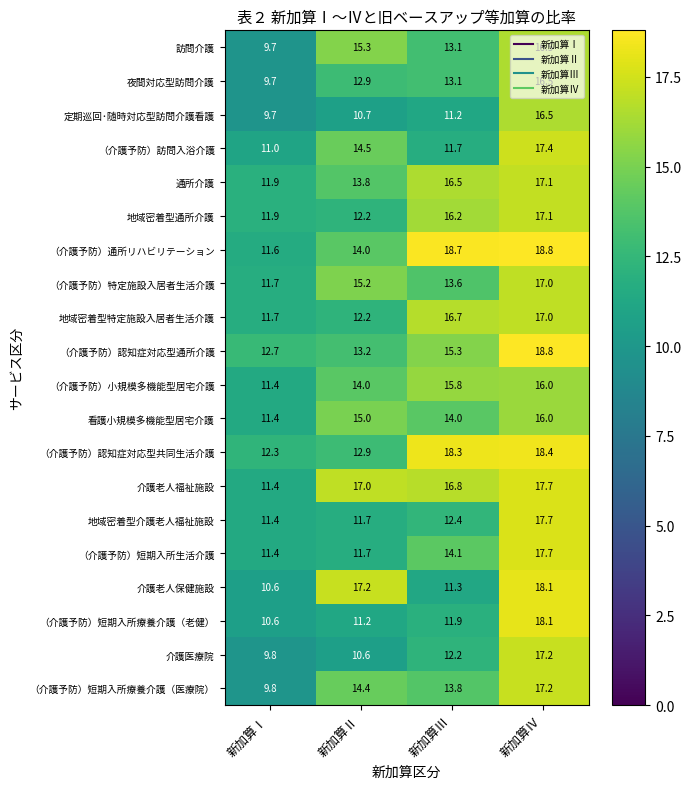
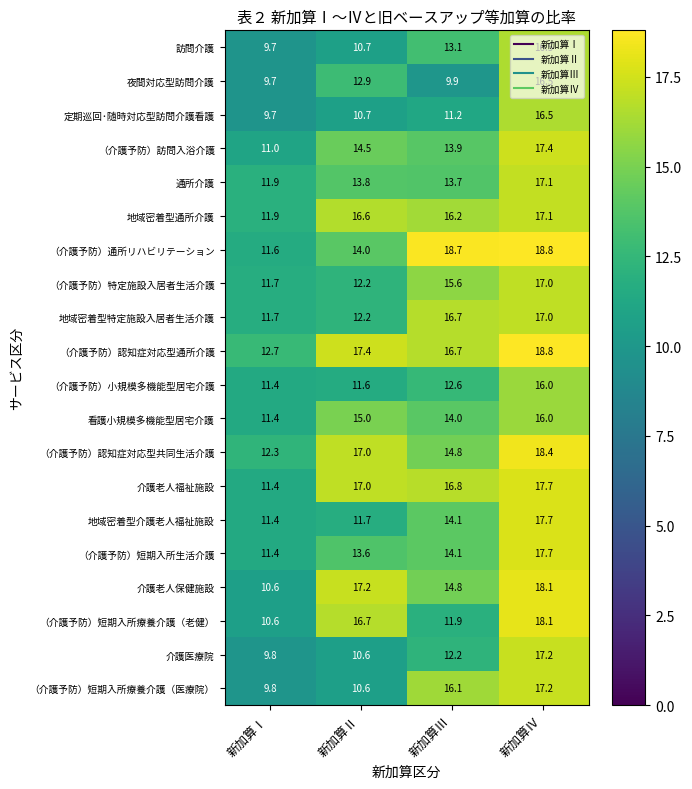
訪問介護, 新加算Ⅱ: 15.3 -> 10.7
夜間対応型訪問介護, 新加算Ⅲ: 13.1 -> 9.9
（介護予防）訪問入浴介護, 新加算Ⅲ: 11.7 -> 13.9
通所介護, 新加算Ⅲ: 16.5 -> 13.7
地域密着型通所介護, 新加算Ⅱ: 12.2 -> 16.6
（介護予防）特定施設入居者生活介護, 新加算Ⅱ: 15.2 -> 12.2
（介護予防）特定施設入居者生活介護, 新加算Ⅲ: 13.6 -> 15.6
（介護予防）認知症対応型通所介護, 新加算Ⅱ: 13.2 -> 17.4
（介護予防）認知症対応型通所介護, 新加算Ⅲ: 15.3 -> 16.7
（介護予防）小規模多機能型居宅介護, 新加算Ⅱ: 14.0 -> 11.6
（介護予防）小規模多機能型居宅介護, 新加算Ⅲ: 15.8 -> 12.6
（介護予防）認知症対応型共同生活介護, 新加算Ⅱ: 12.9 -> 17.0
（介護予防）認知症対応型共同生活介護, 新加算Ⅲ: 18.3 -> 14.8
地域密着型介護老人福祉施設, 新加算Ⅲ: 12.4 -> 14.1
（介護予防）短期入所生活介護, 新加算Ⅱ: 11.7 -> 13.6
介護老人保健施設, 新加算Ⅲ: 11.3 -> 14.8
（介護予防）短期入所療養介護（老健）, 新加算Ⅱ: 11.2 -> 16.7
（介護予防）短期入所療養介護（医療院）, 新加算Ⅱ: 14.4 -> 10.6
（介護予防）短期入所療養介護（医療院）, 新加算Ⅲ: 13.8 -> 16.1
